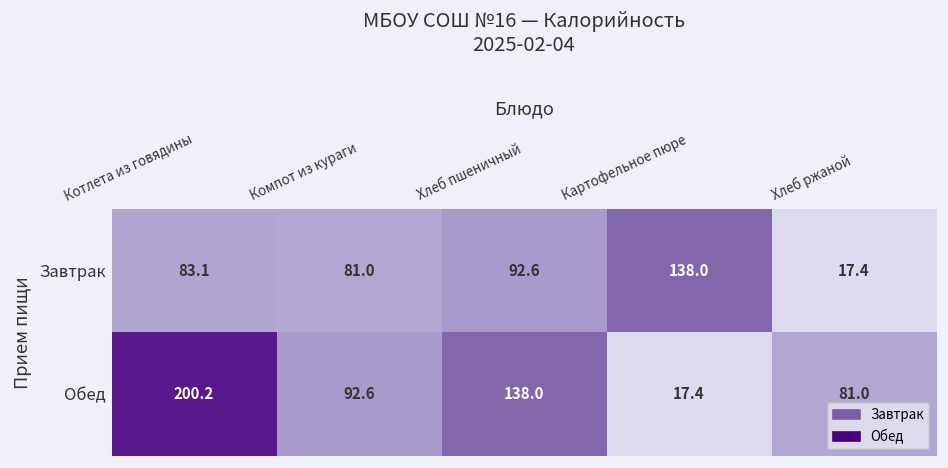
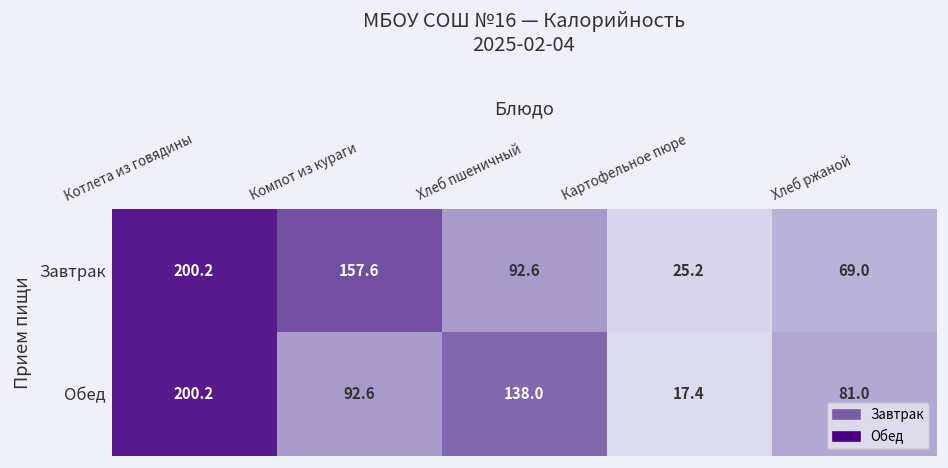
Завтрак, Котлета из говядины: 83.1 -> 200.2
Завтрак, Компот из кураги: 81.0 -> 157.6
Завтрак, Картофельное пюре: 138.0 -> 25.2
Завтрак, Хлеб ржаной: 17.4 -> 69.0
